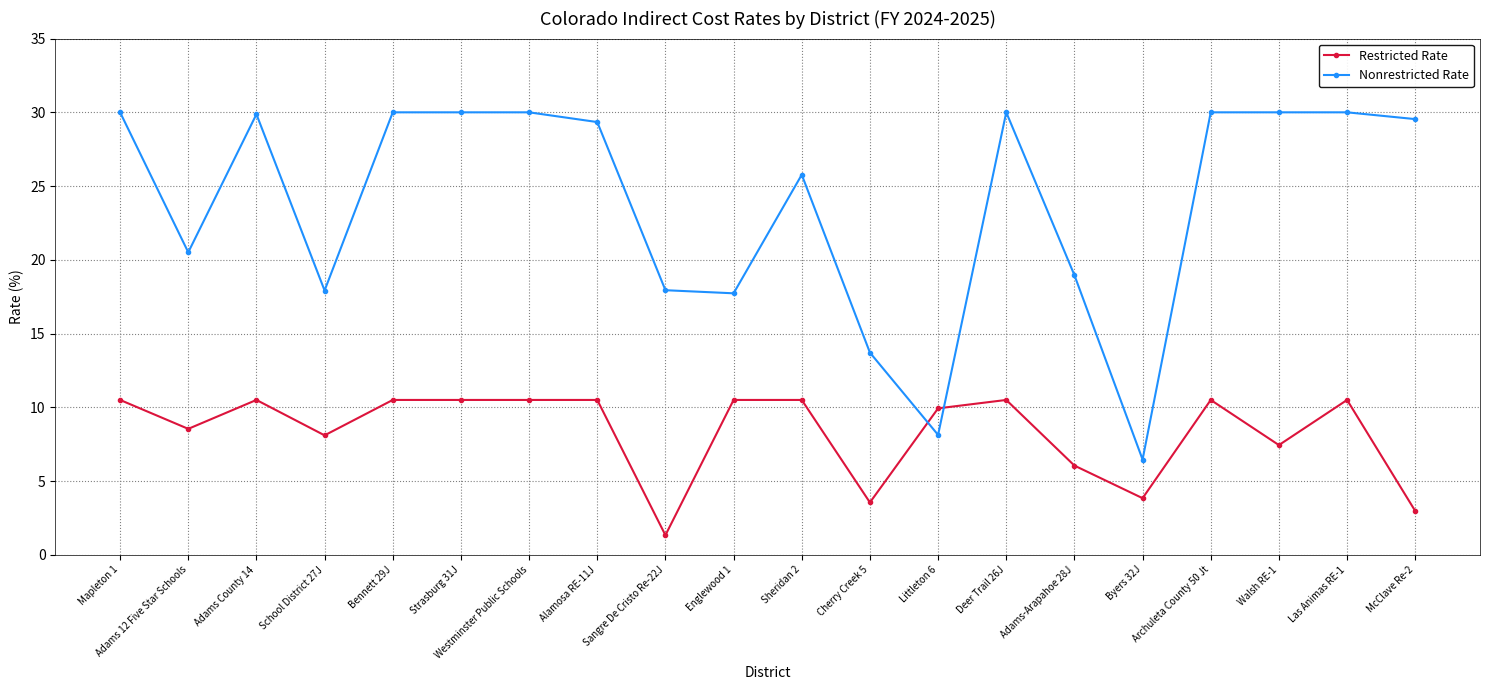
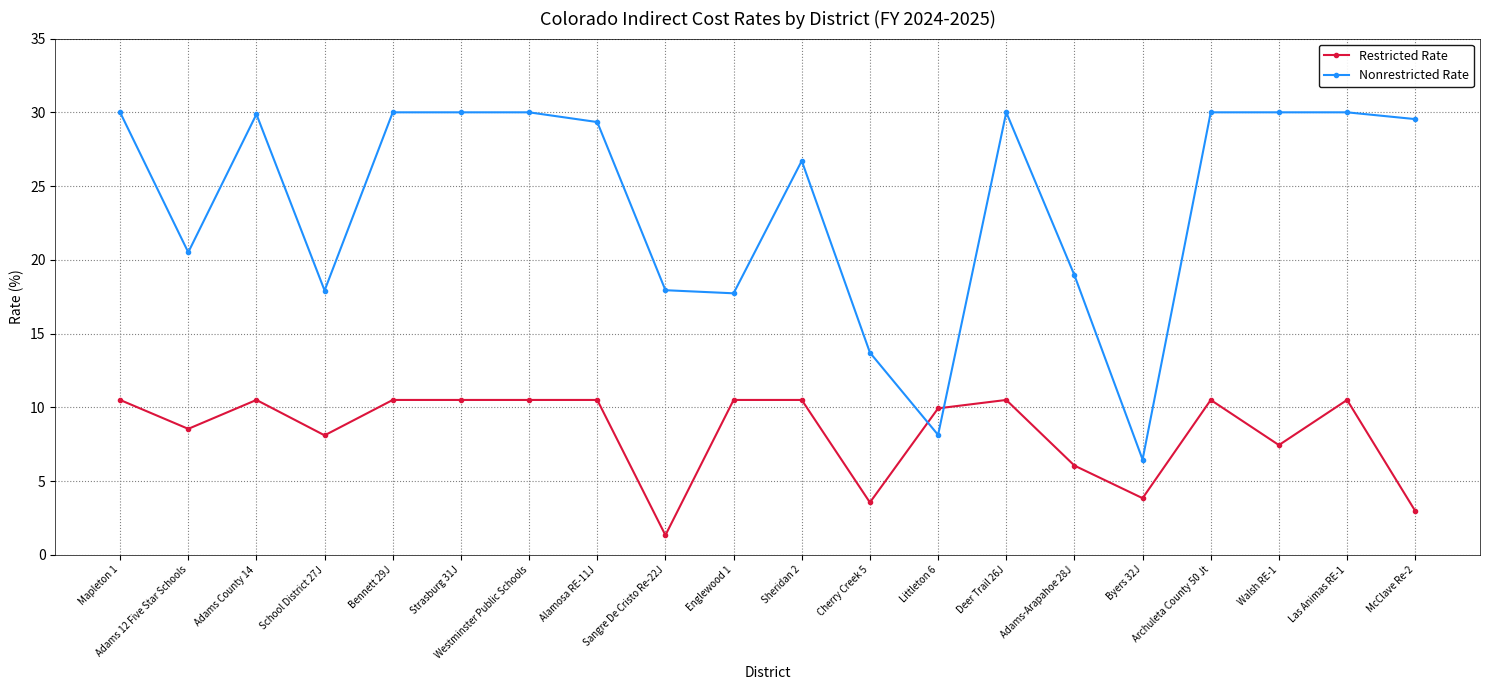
Nonrestricted Rate, Sheridan 2: 25.8 -> 26.7
